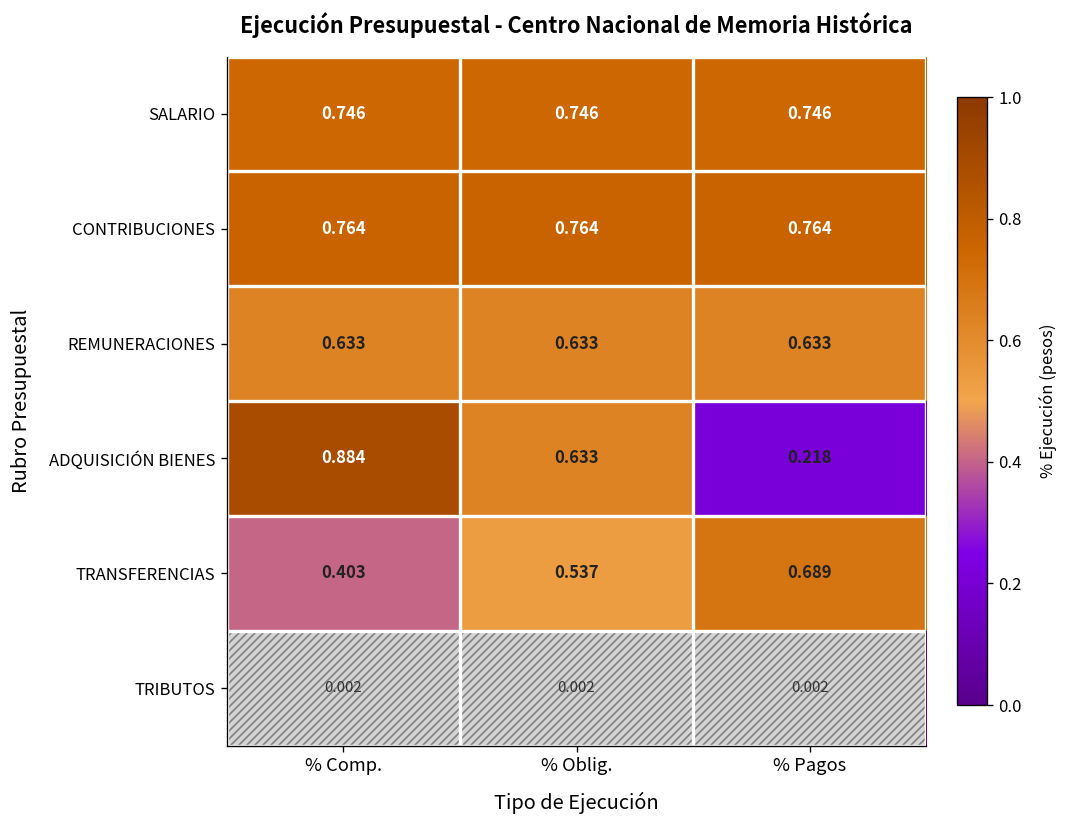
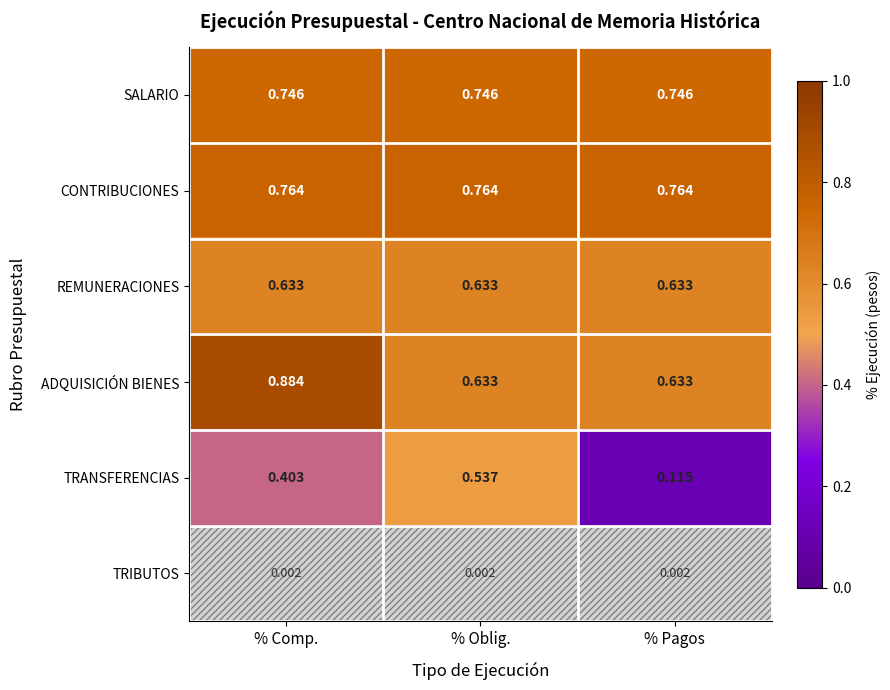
ADQUISICIÓN BIENES, % Pagos: 0.218 -> 0.633
TRANSFERENCIAS, % Pagos: 0.689 -> 0.115
